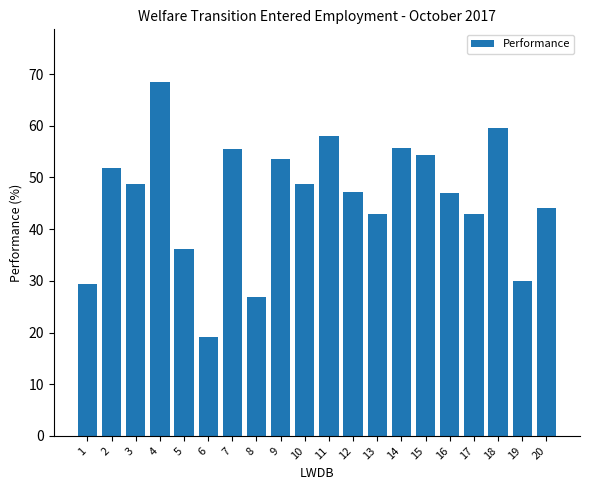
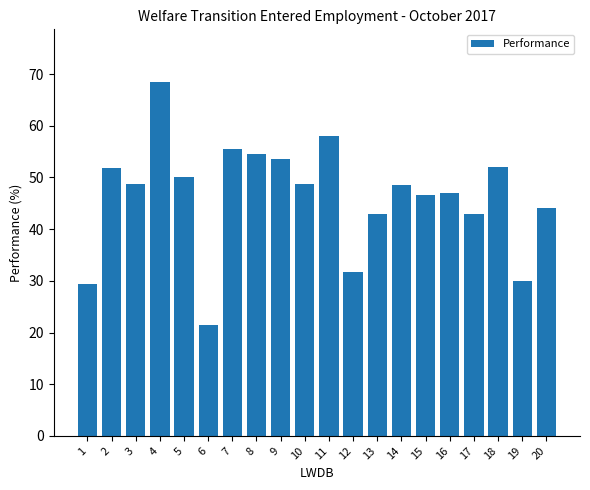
5: 36 -> 50
6: 19 -> 21
8: 27 -> 55
12: 47 -> 32
14: 56 -> 49
15: 54 -> 47
18: 60 -> 52
